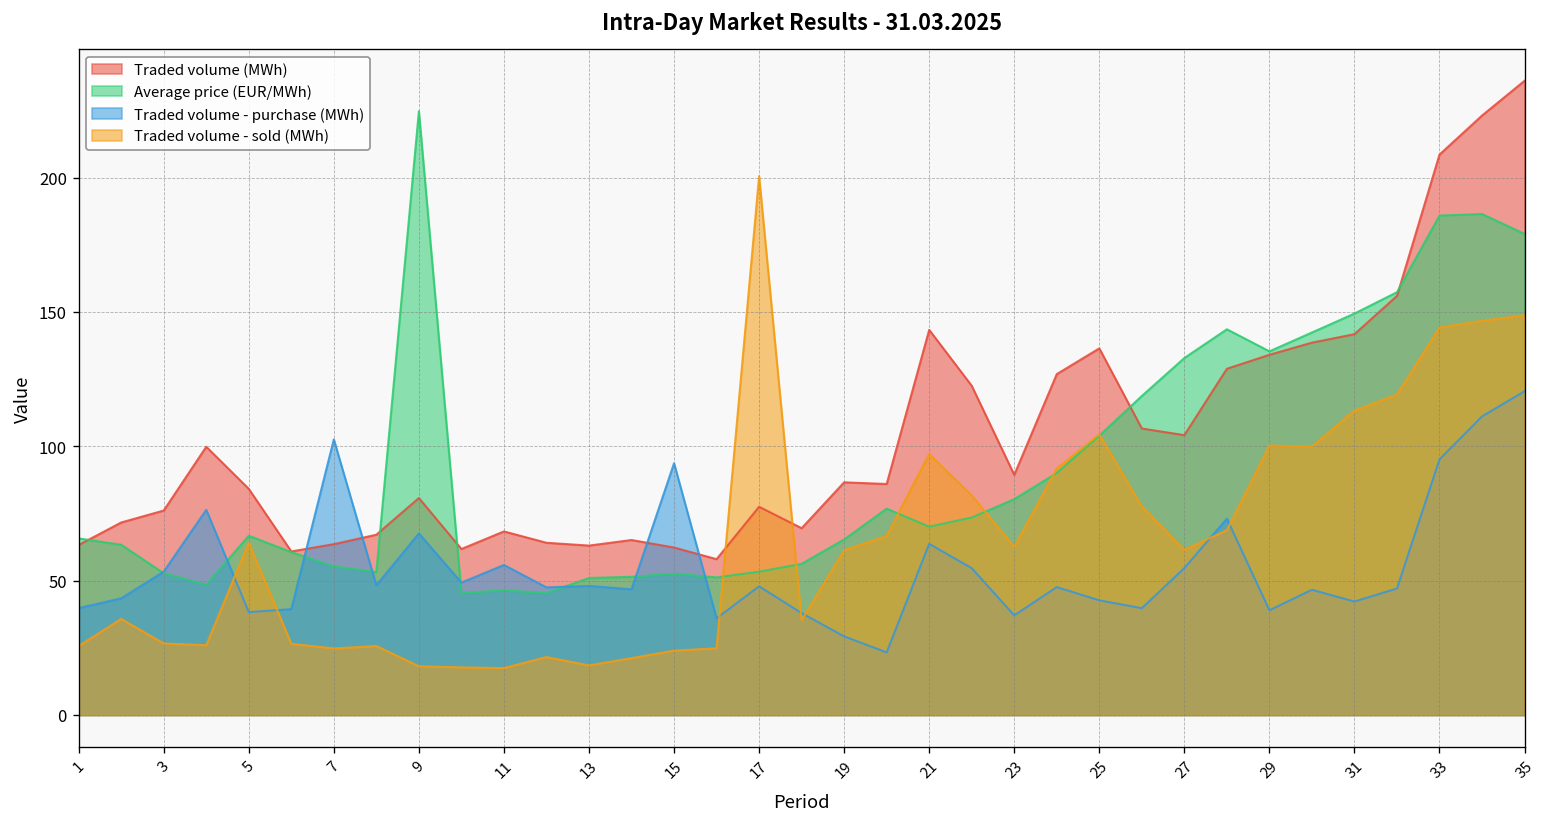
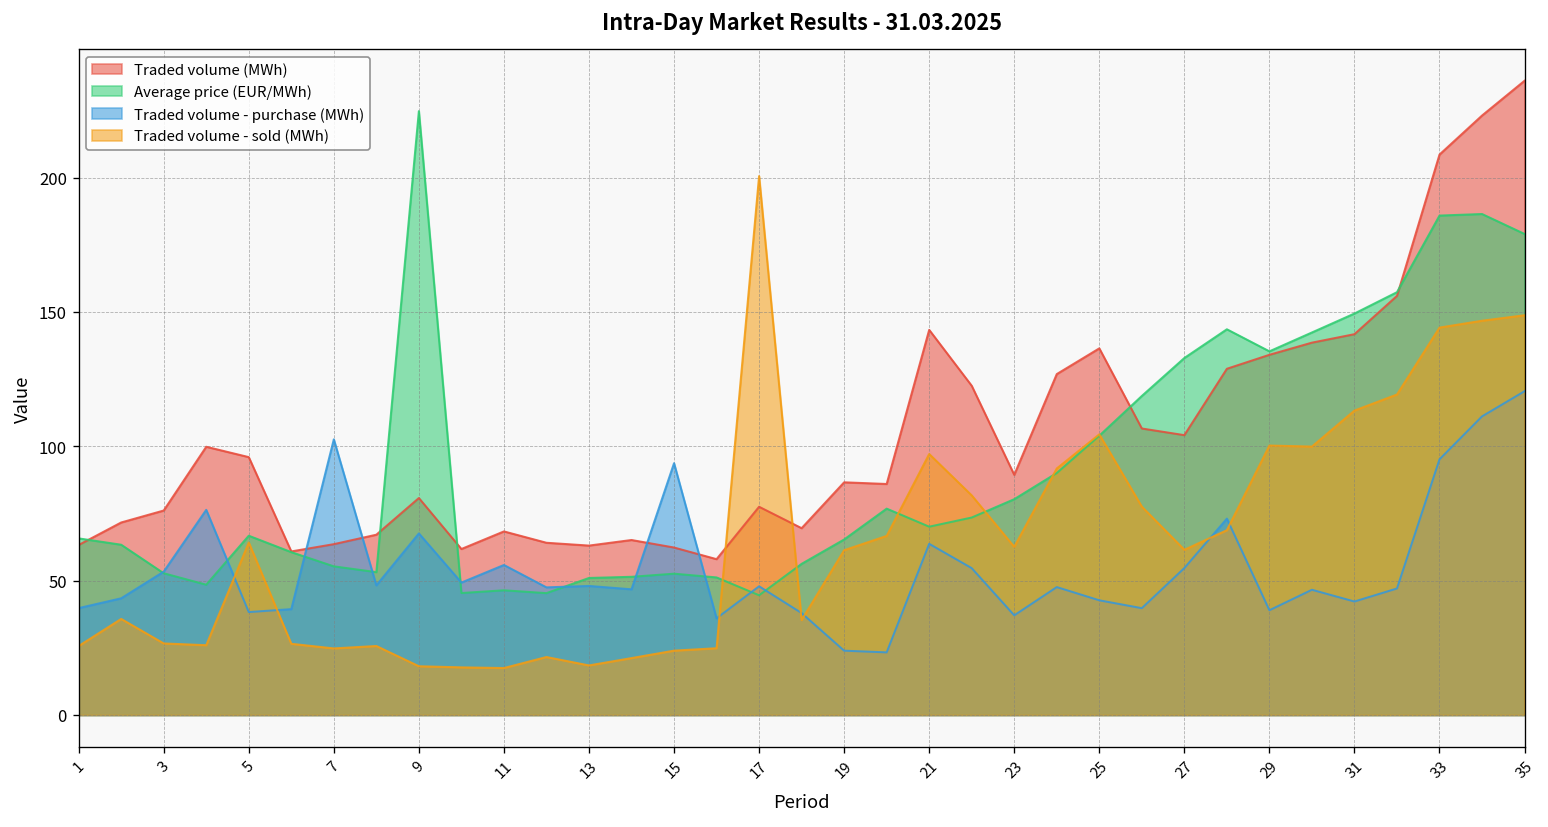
Traded volume (MWh), 5: 84 -> 96
Average price (EUR/MWh), 17: 53 -> 45
Traded volume - purchase (MWh), 19: 29 -> 24
